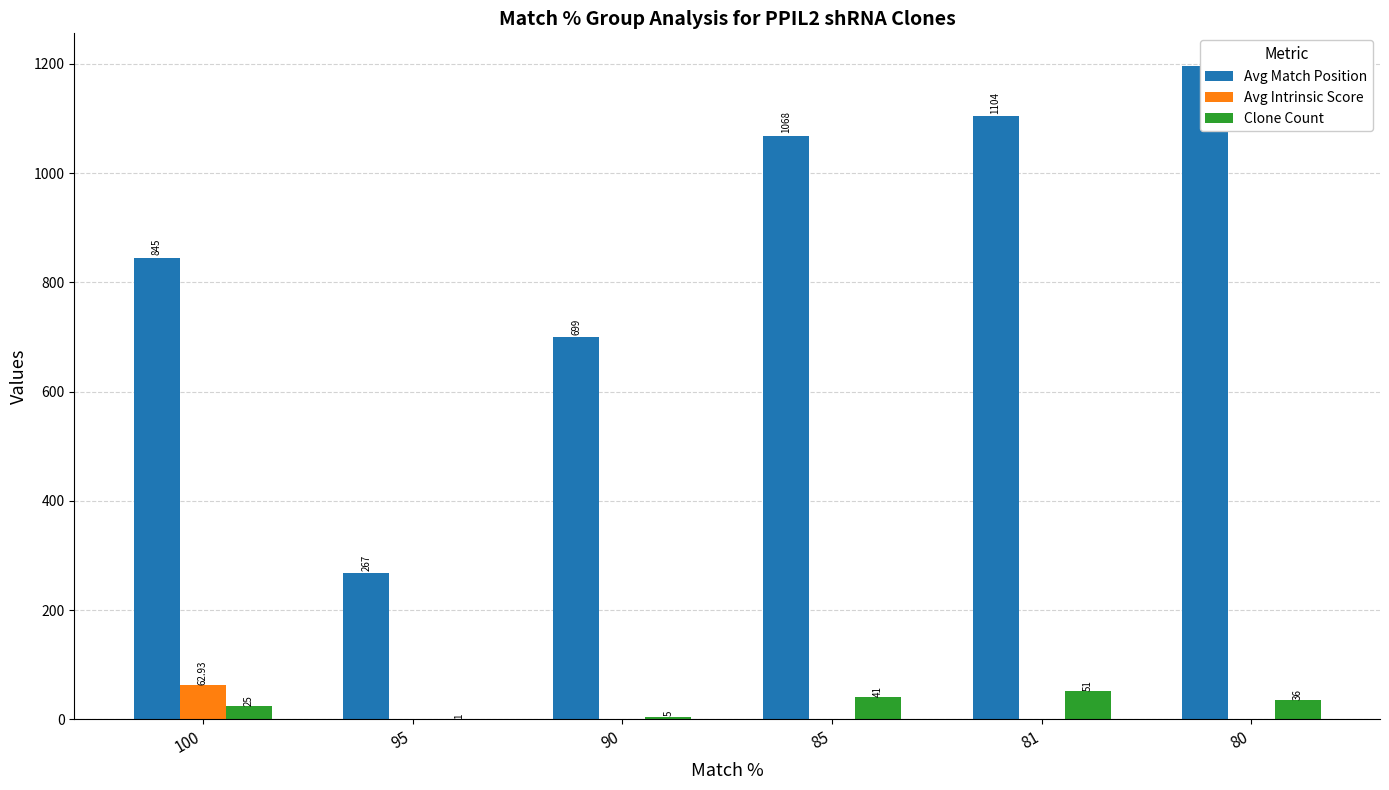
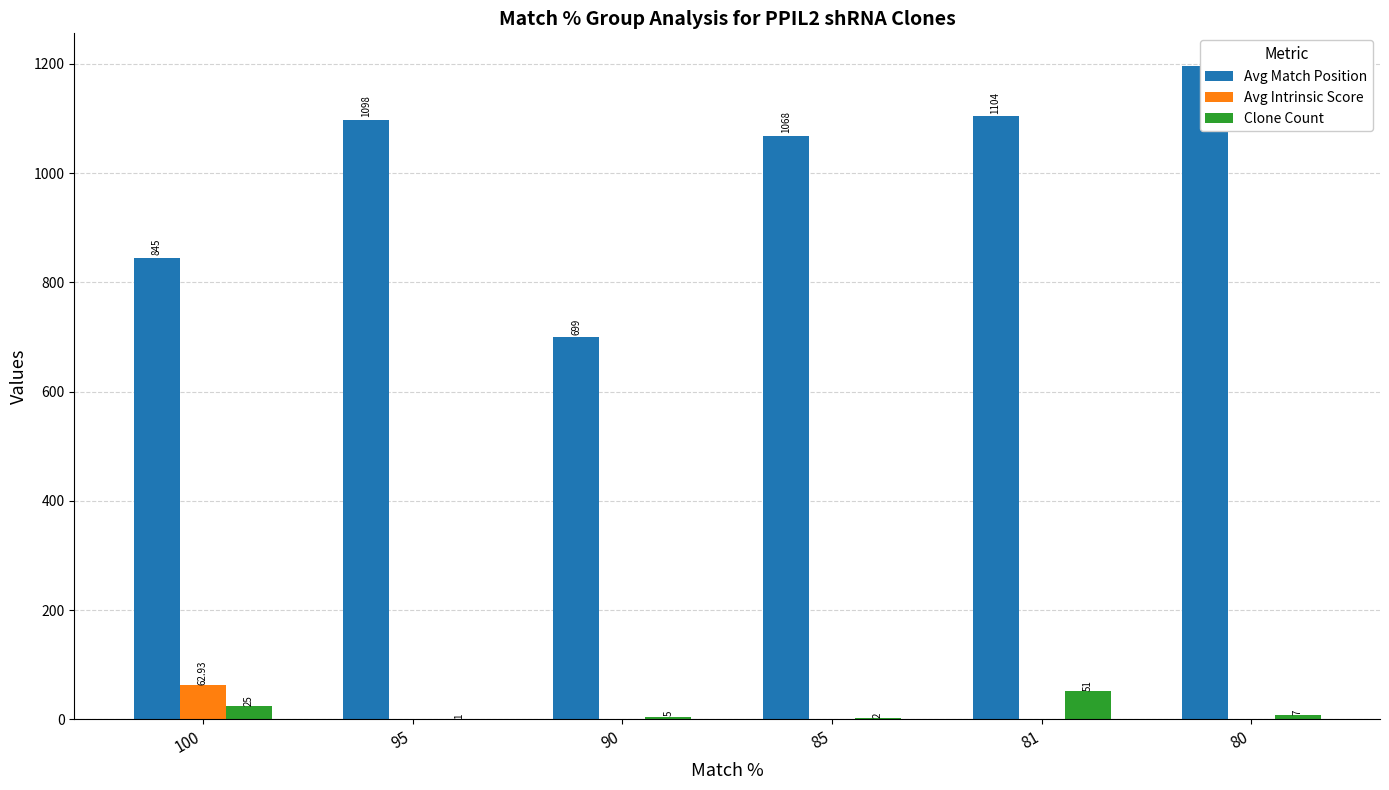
Avg Match Position, 95: 267 -> 1098
Clone Count, 85: 41 -> 2
Clone Count, 80: 36 -> 7
